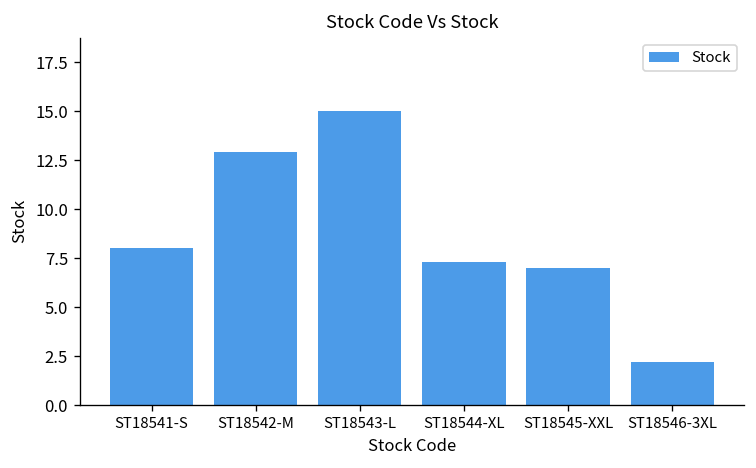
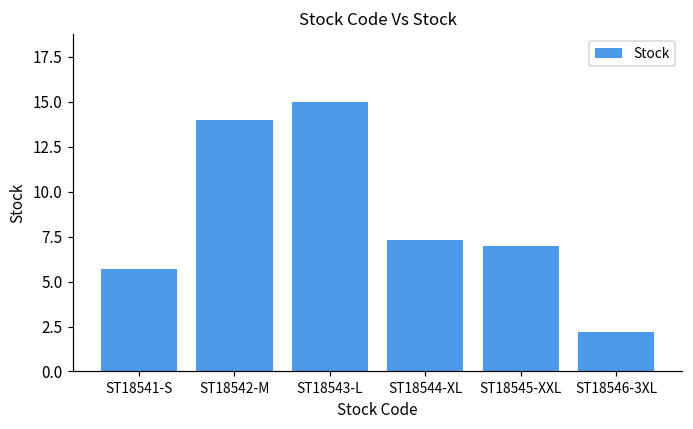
ST18541-S: 8.0 -> 5.7
ST18542-M: 12.9 -> 14.0
